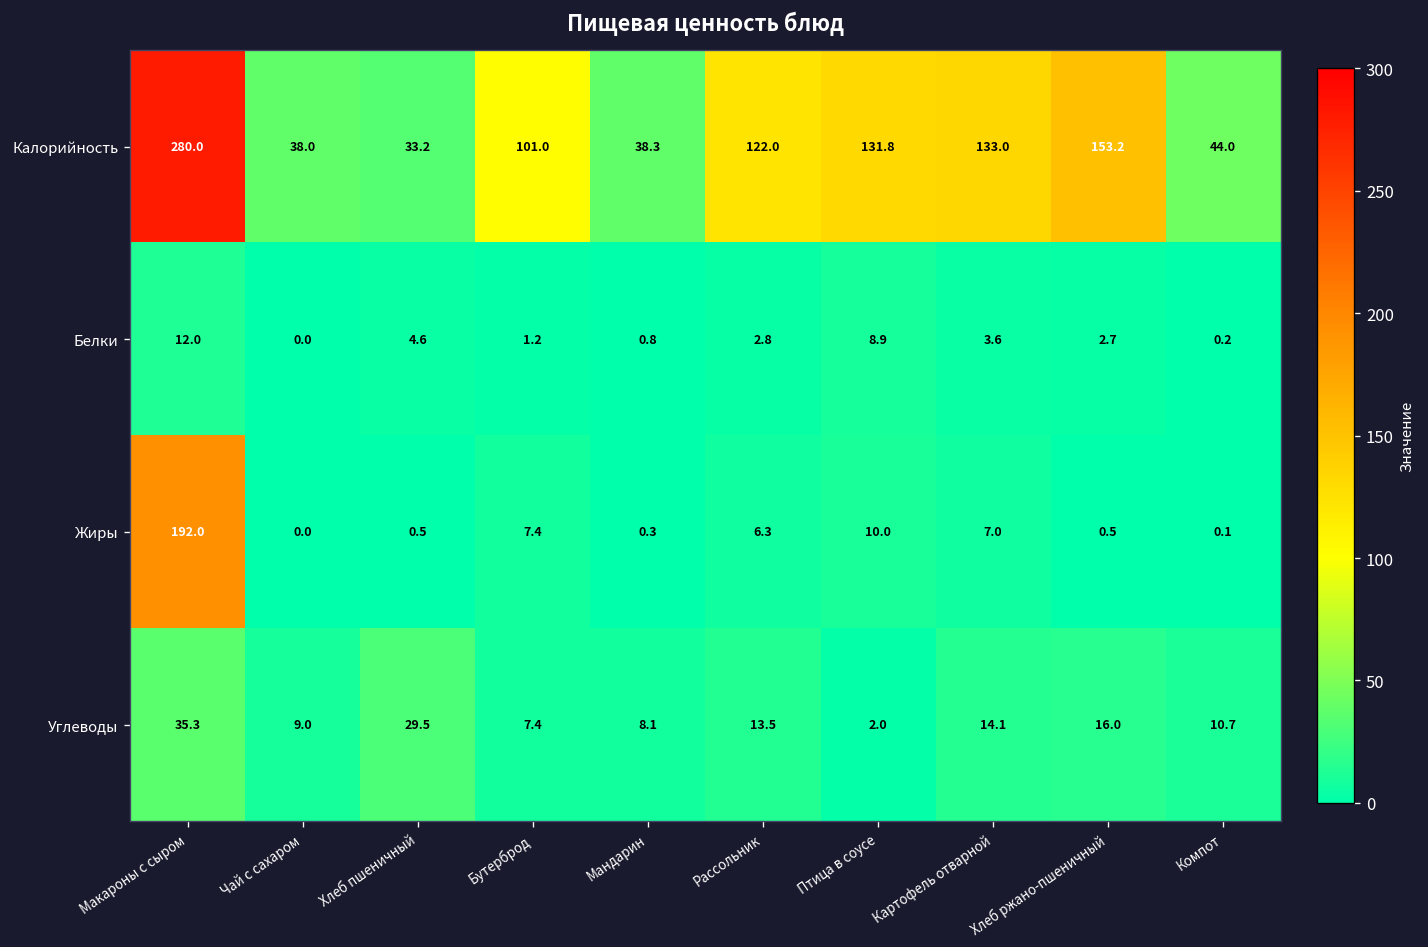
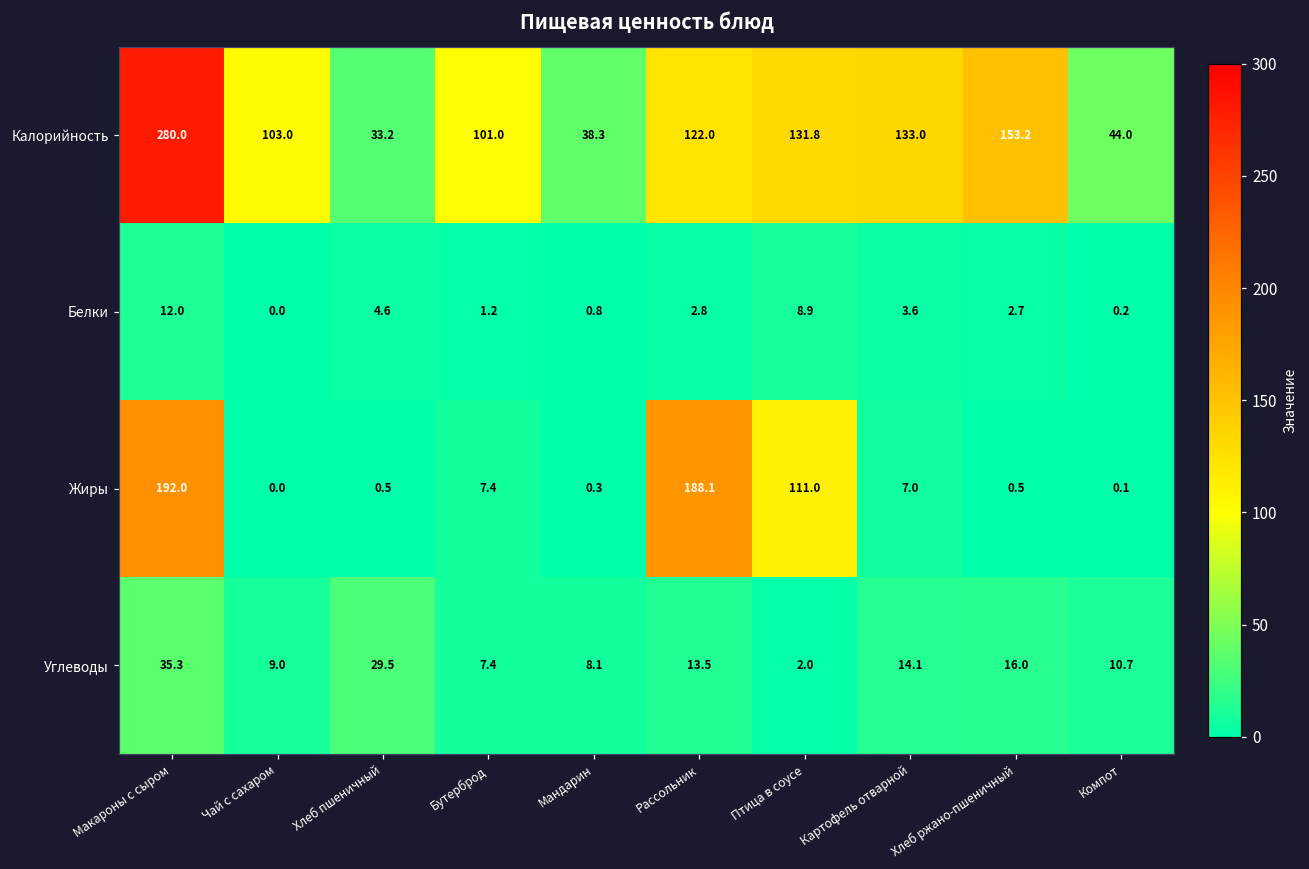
Калорийность, Чай с сахаром: 38.0 -> 103.0
Жиры, Рассольник: 6.3 -> 188.1
Жиры, Птица в соусе: 10.0 -> 111.0
